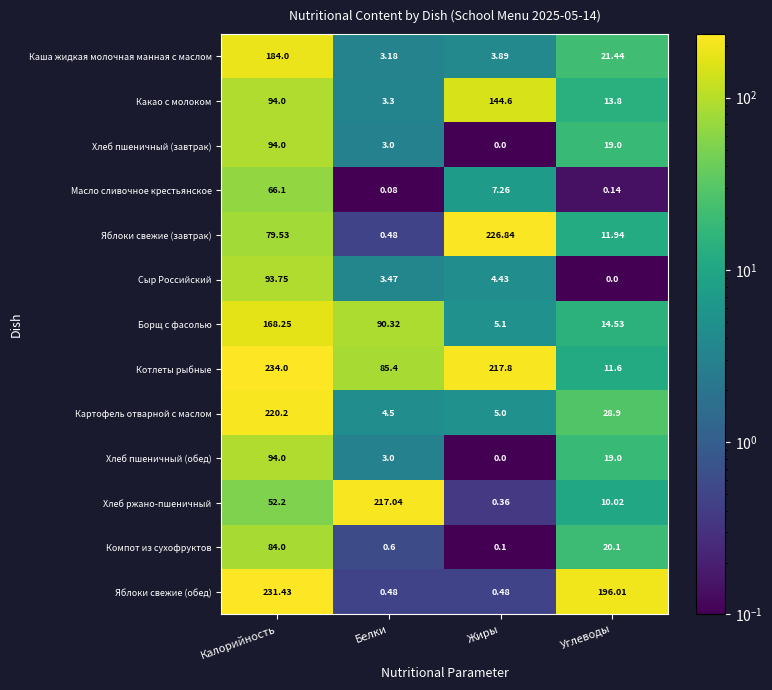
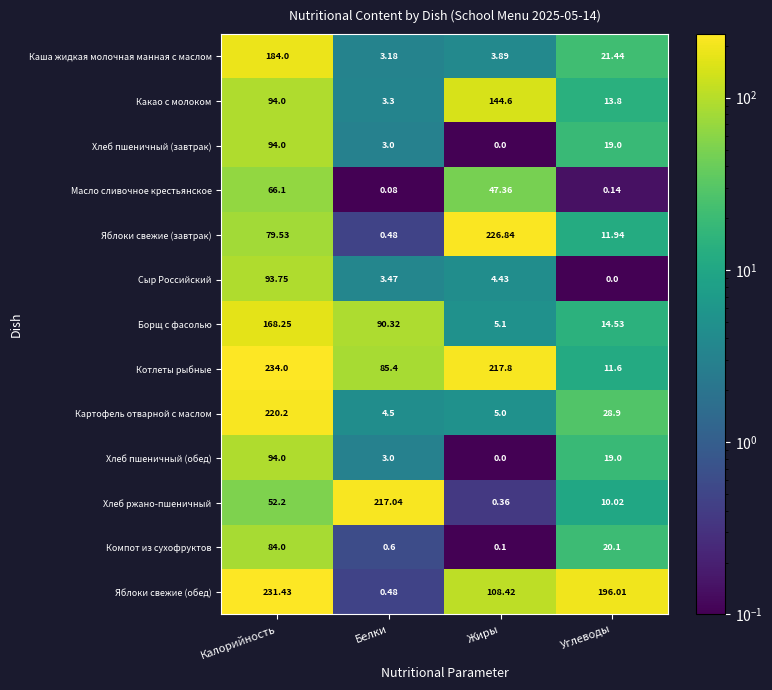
Масло сливочное крестьянское, Жиры: 7.26 -> 47.36
Яблоки свежие (обед), Жиры: 0.48 -> 108.42
